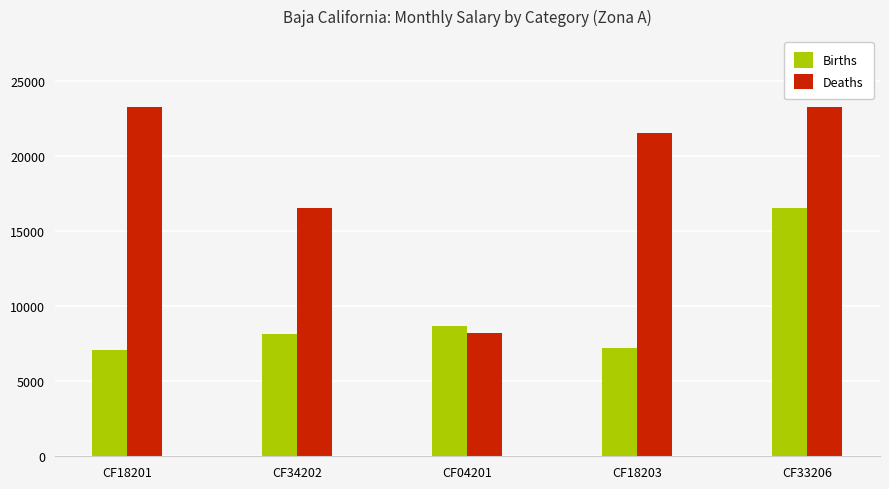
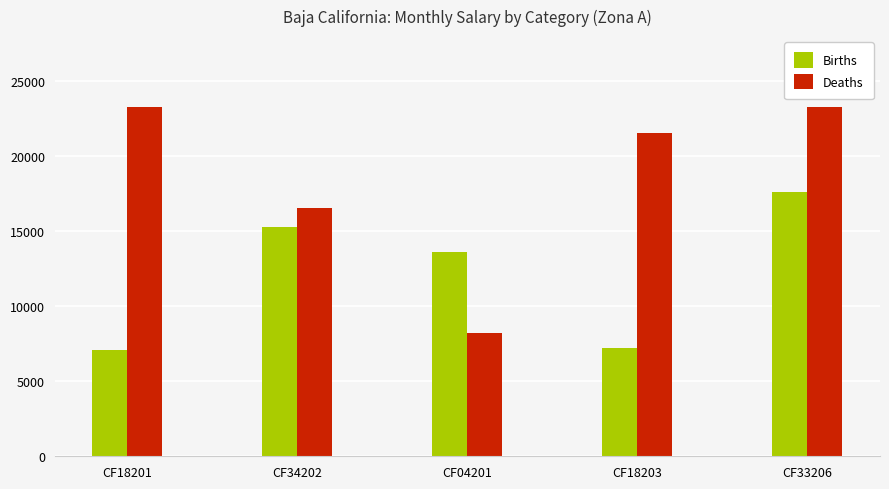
Births, CF34202: 8200 -> 15300
Births, CF04201: 8700 -> 13600
Births, CF33206: 16600 -> 17600
